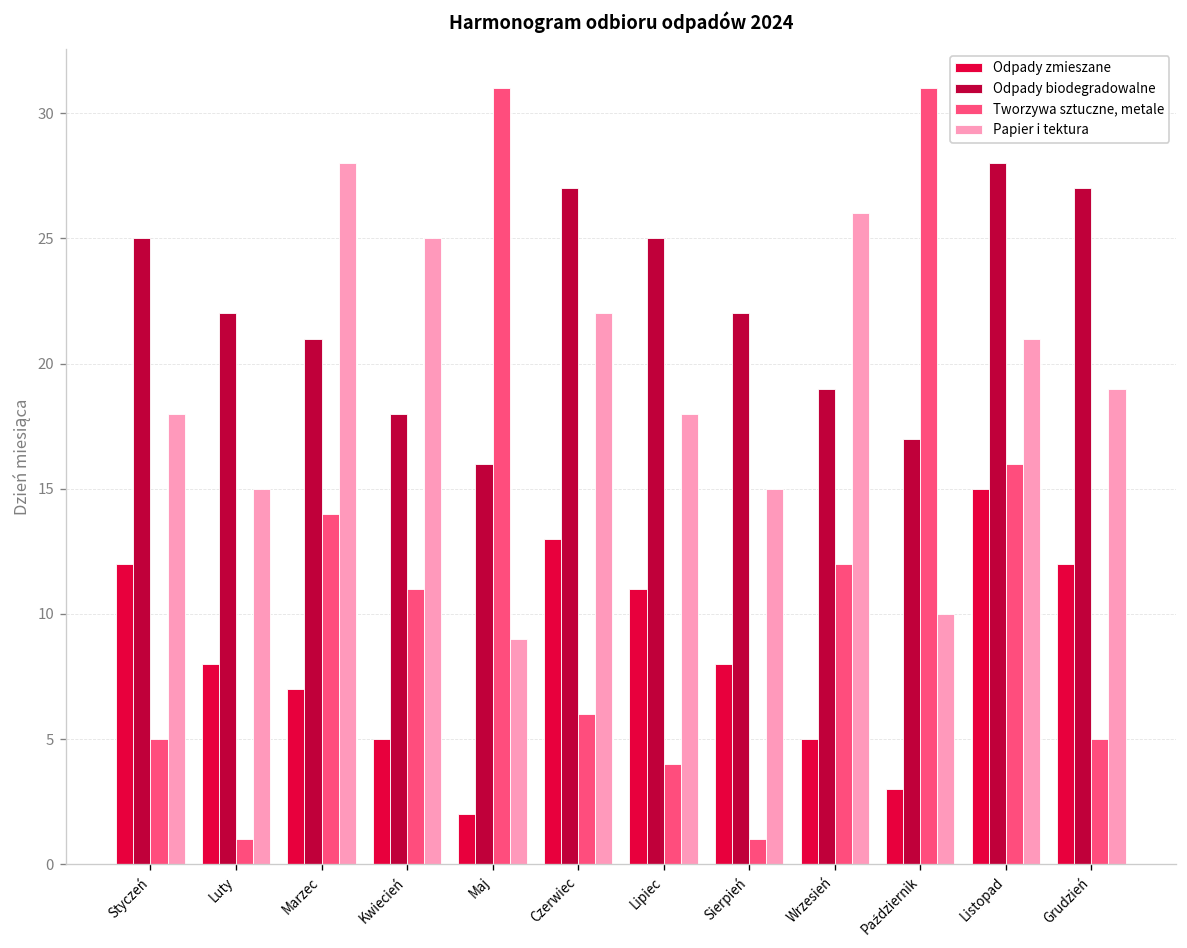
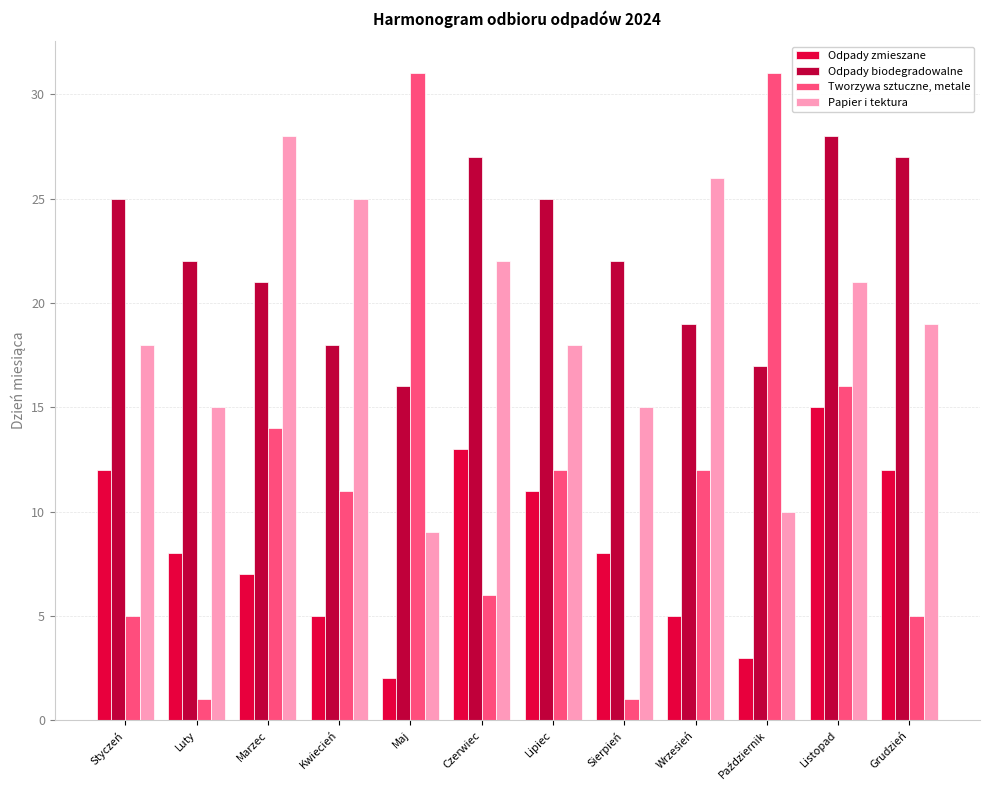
Tworzywa sztuczne, metale, Lipiec: 4 -> 12
